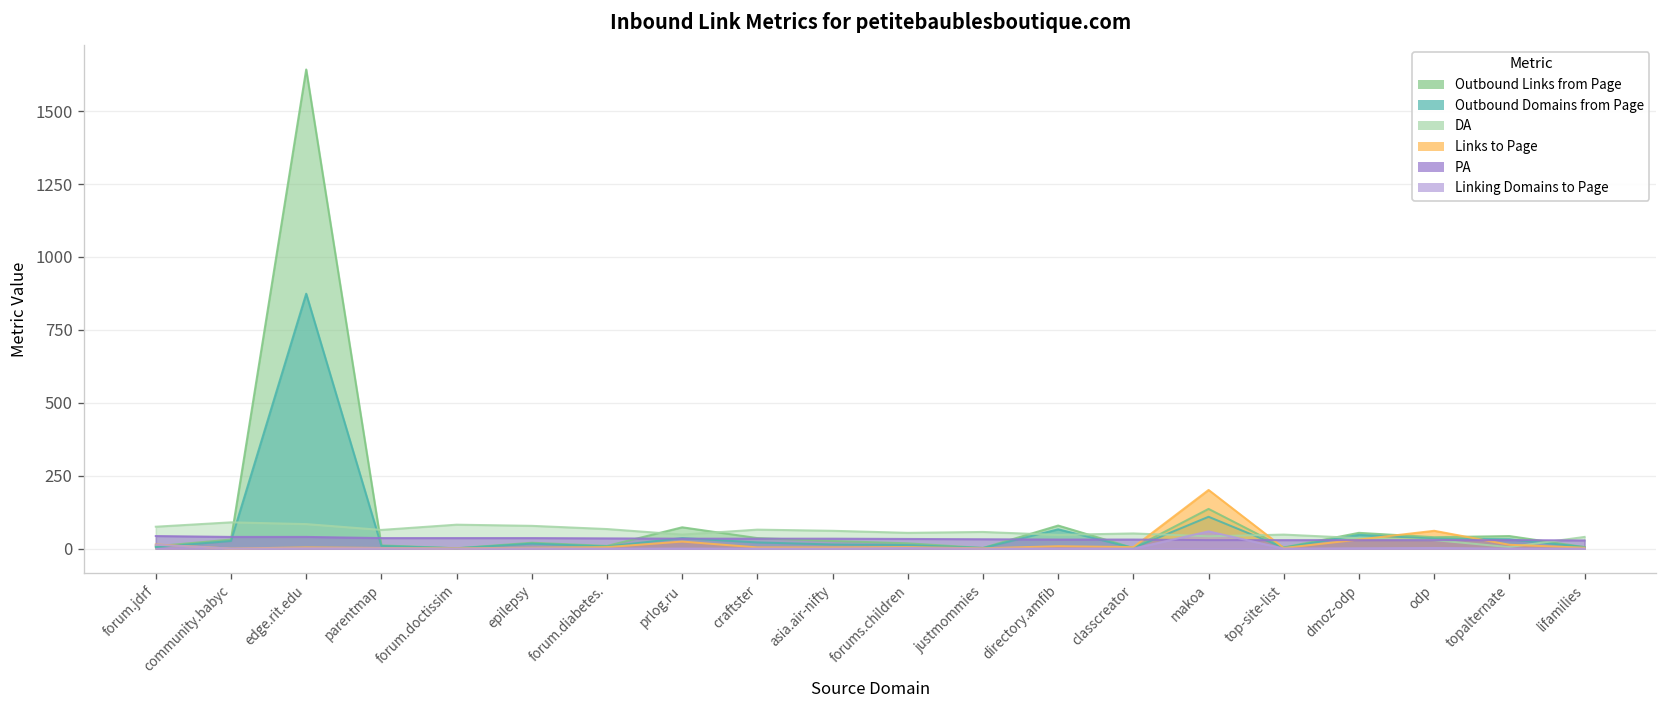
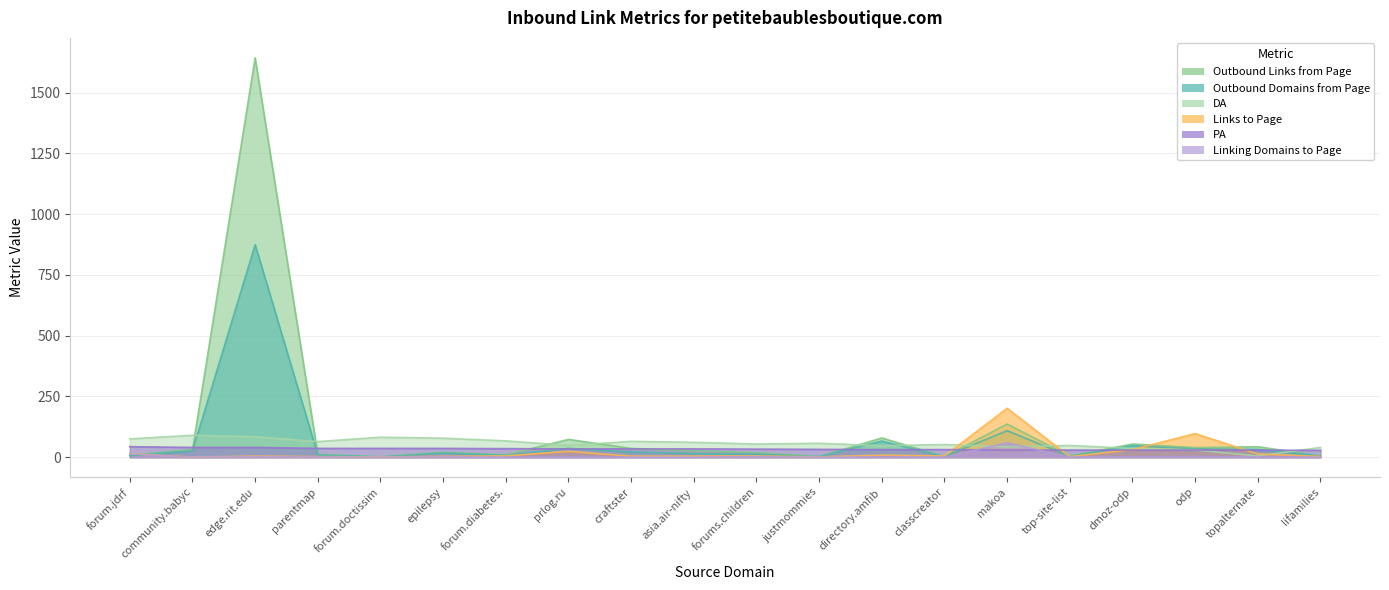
Links to Page, odp: 60 -> 100
